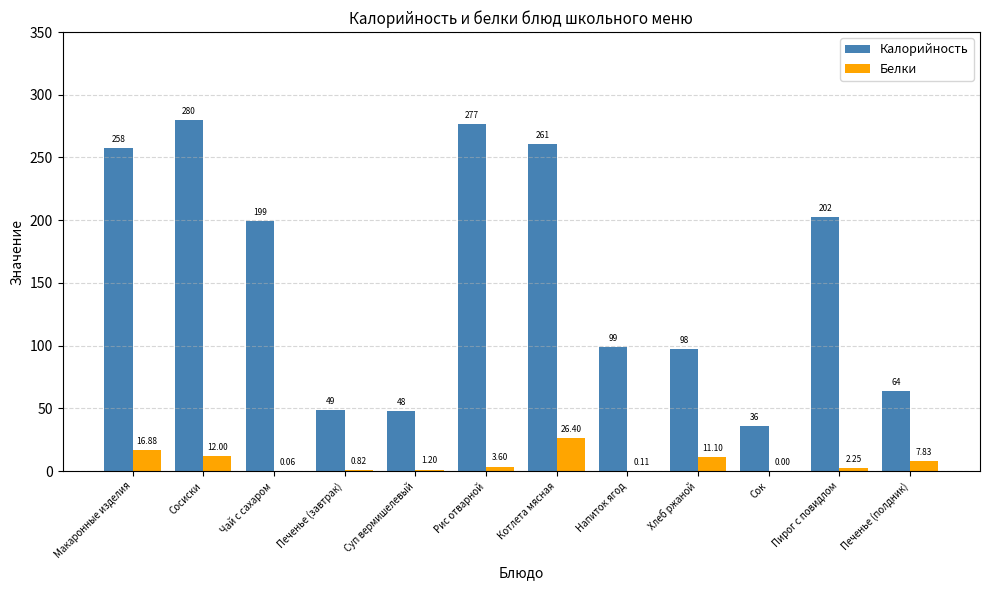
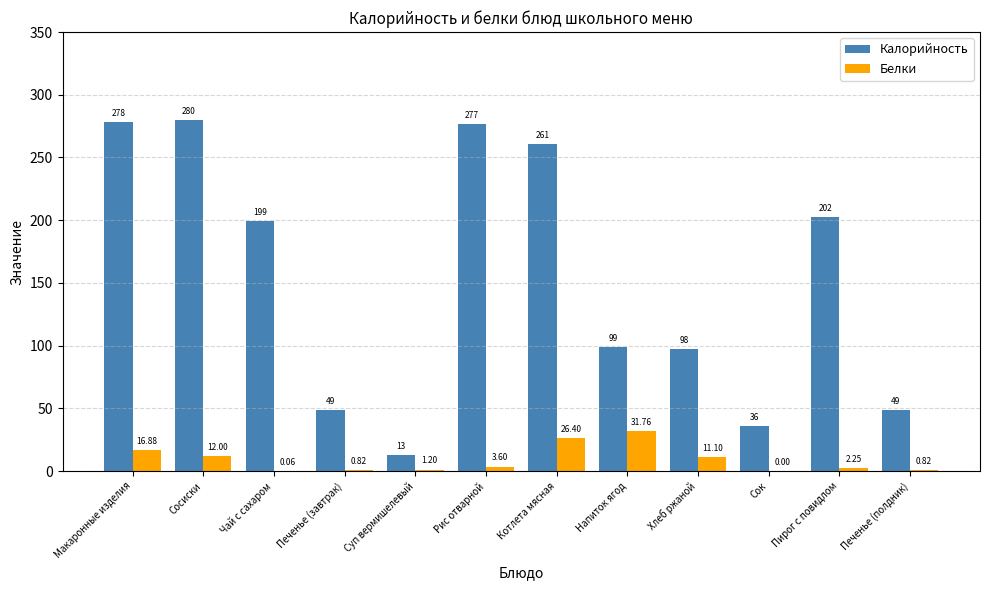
Калорийность, Макаронные изделия: 258 -> 278
Калорийность, Суп вермишелевый: 48 -> 13
Белки, Напиток ягод: 0.11 -> 31.76
Калорийность, Печенье (полдник): 64 -> 49
Белки, Печенье (полдник): 7.83 -> 0.82
